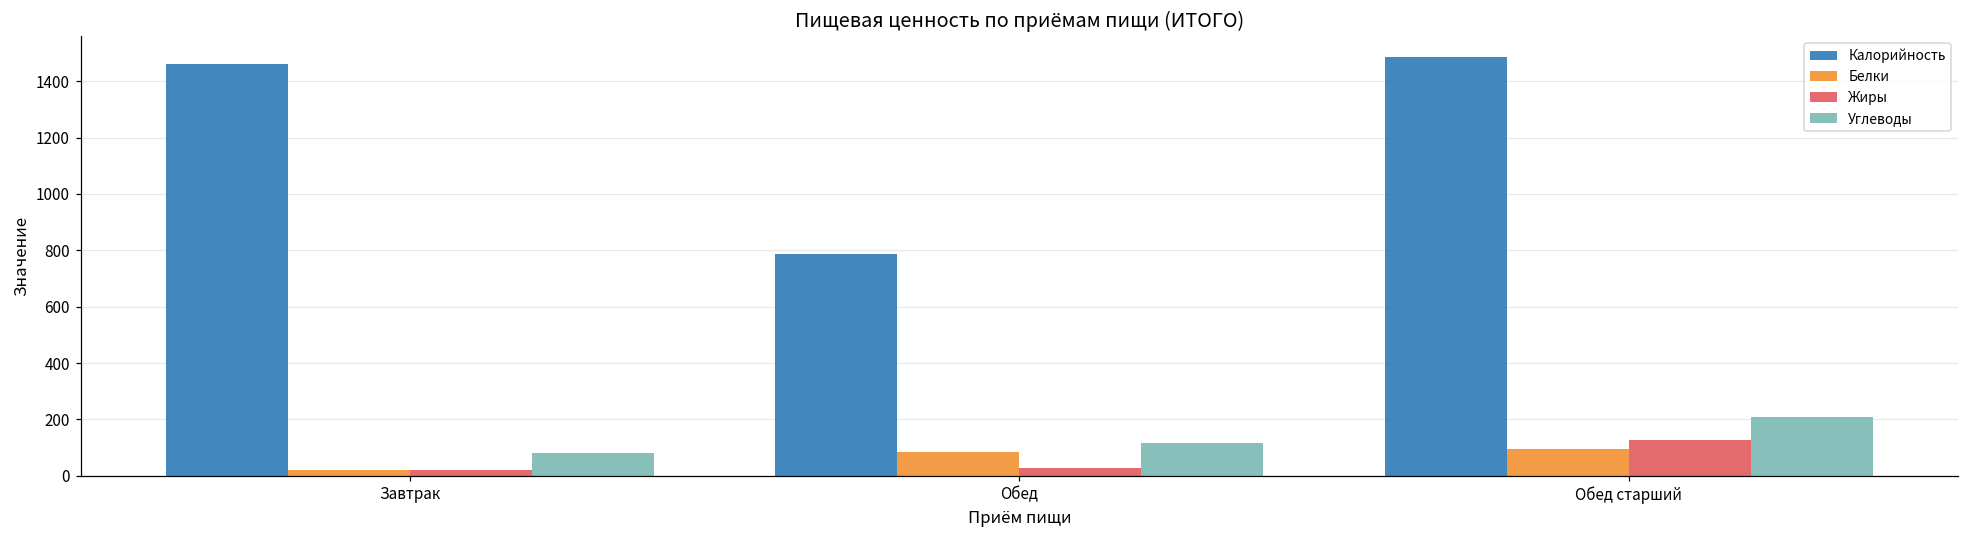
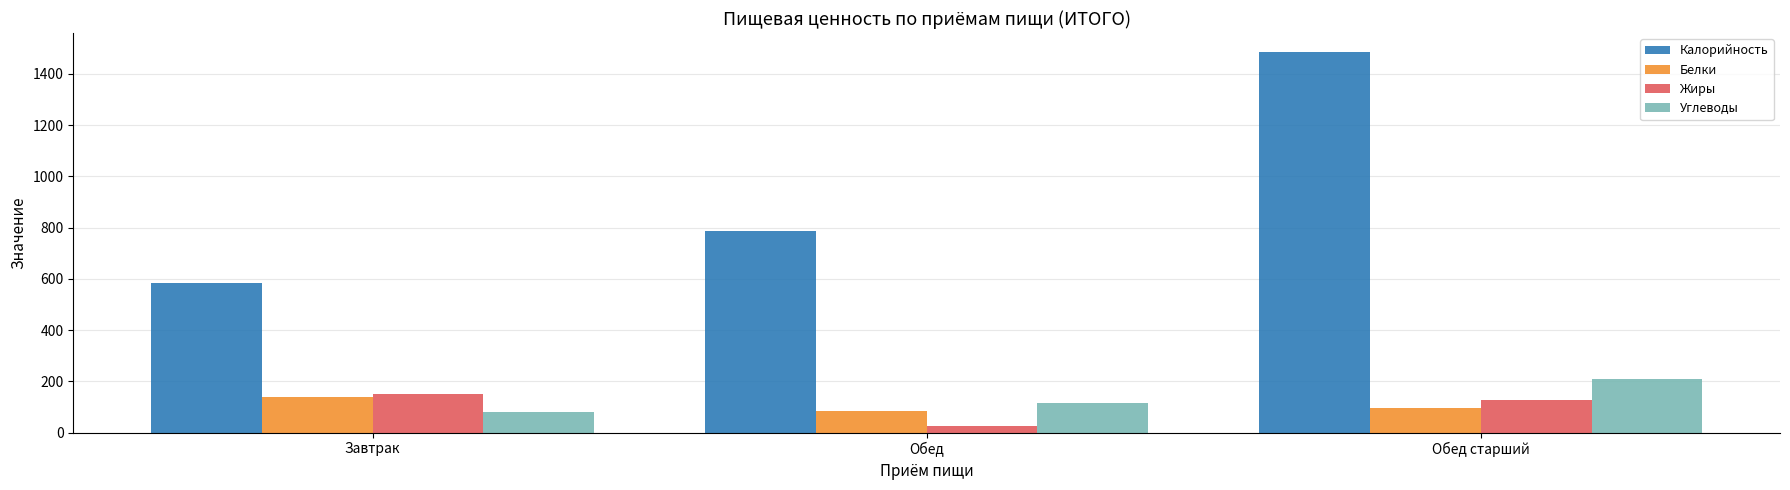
Калорийность, Завтрак: 1460 -> 580
Белки, Завтрак: 20 -> 140
Жиры, Завтрак: 20 -> 150
